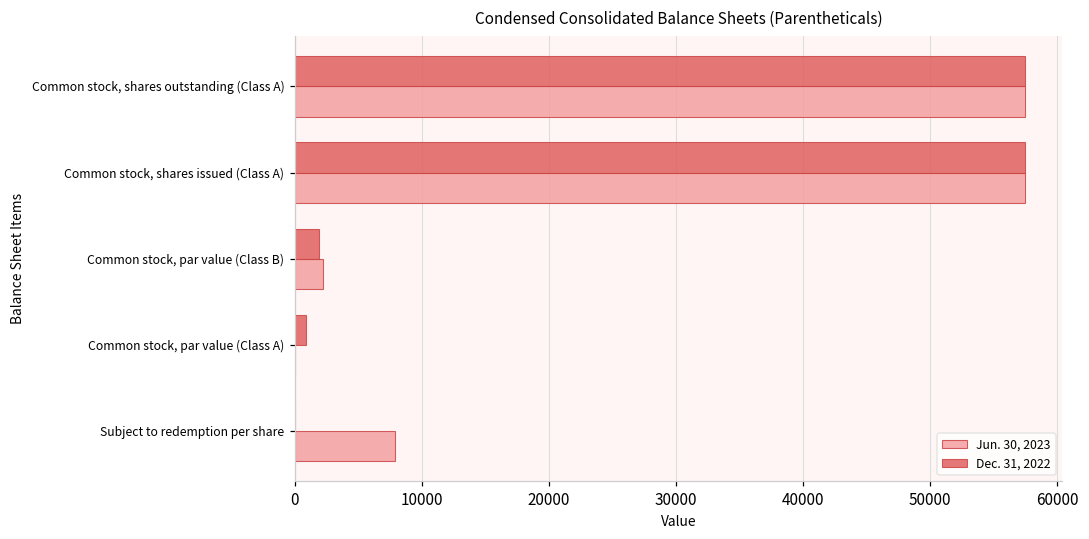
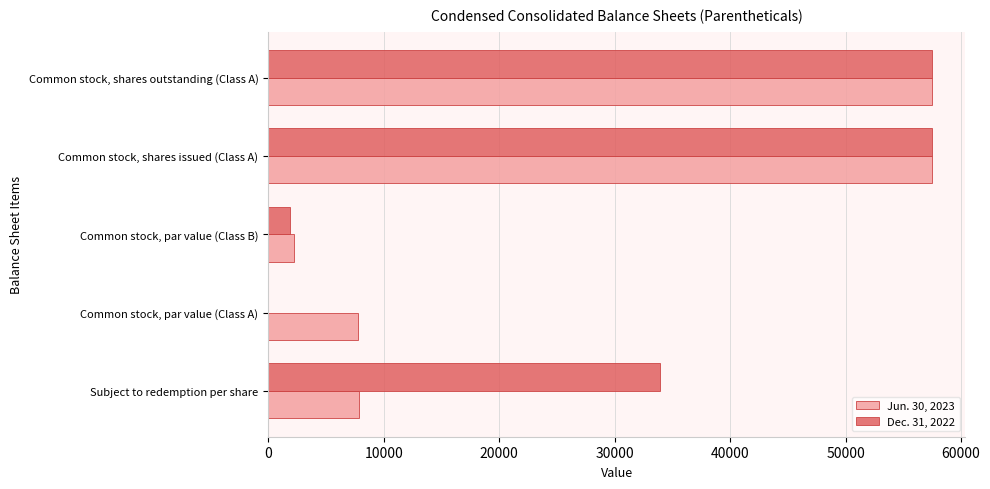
Dec. 31, 2022, Common stock, par value (Class A): 900 -> 0
Jun. 30, 2023, Common stock, par value (Class A): 0 -> 7800
Dec. 31, 2022, Subject to redemption per share: 0 -> 33900
